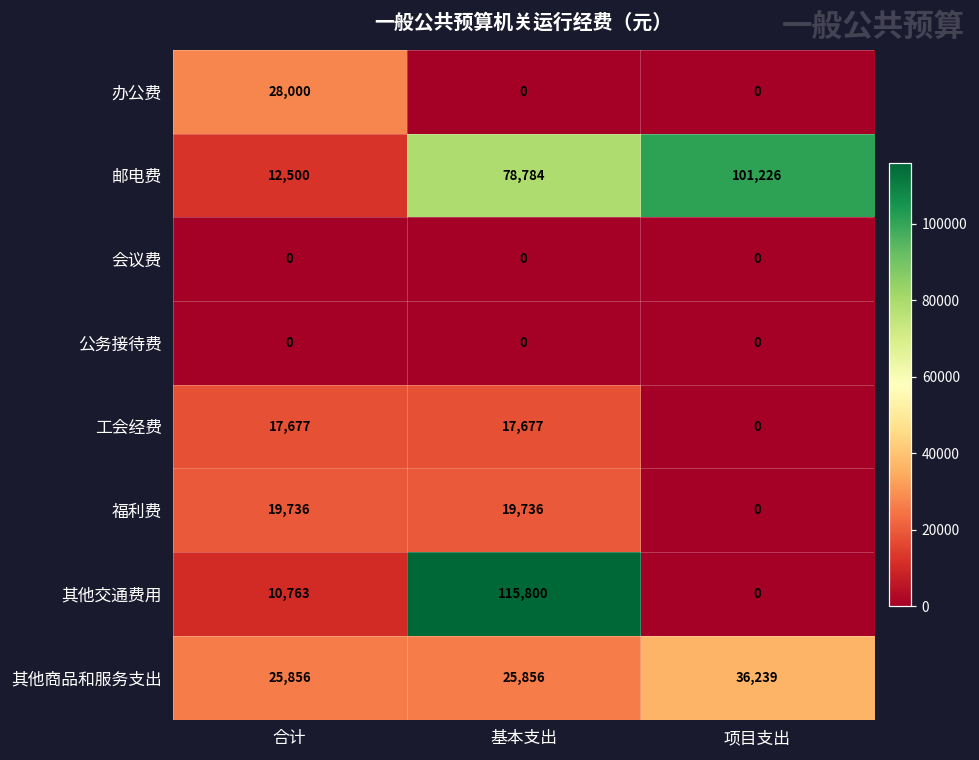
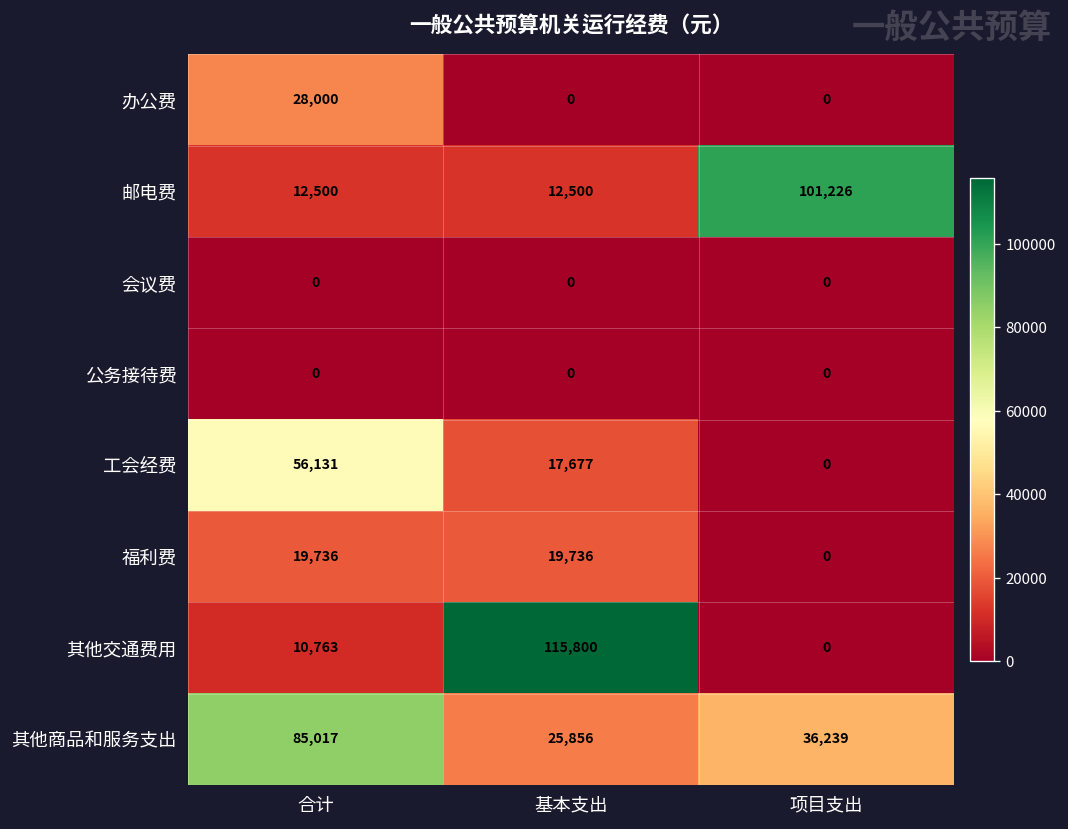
邮电费, 基本支出: 78,784 -> 12,500
工会经费, 合计: 17,677 -> 56,131
其他商品和服务支出, 合计: 25,856 -> 85,017
